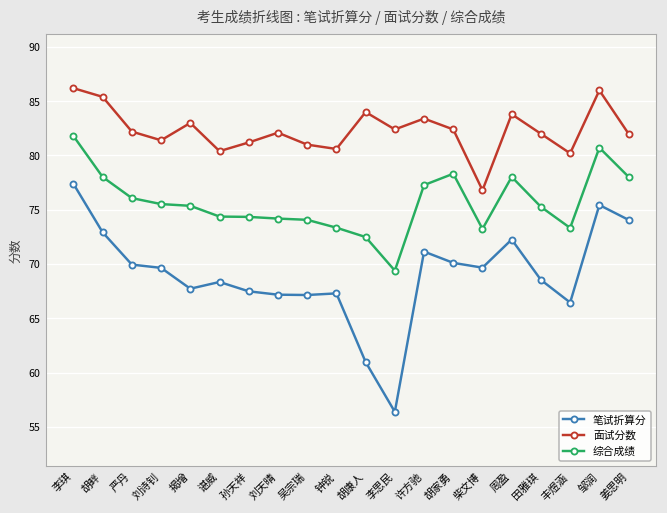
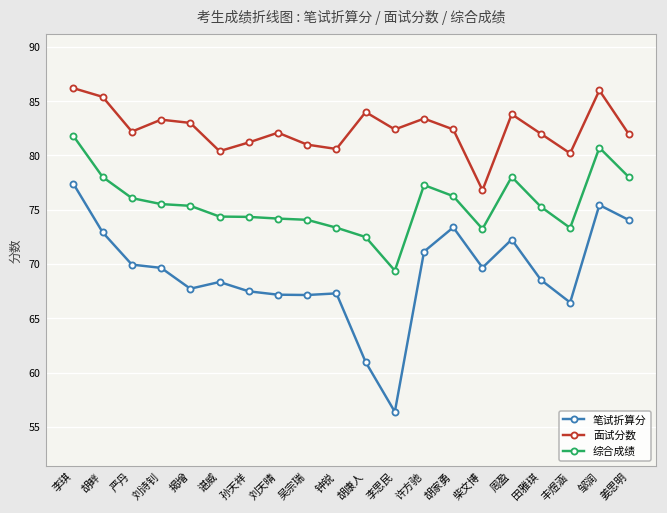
面试分数, 刘诗钊: 81 -> 83
笔试折算分, 胡家勇: 70 -> 73
综合成绩, 胡家勇: 78 -> 76
